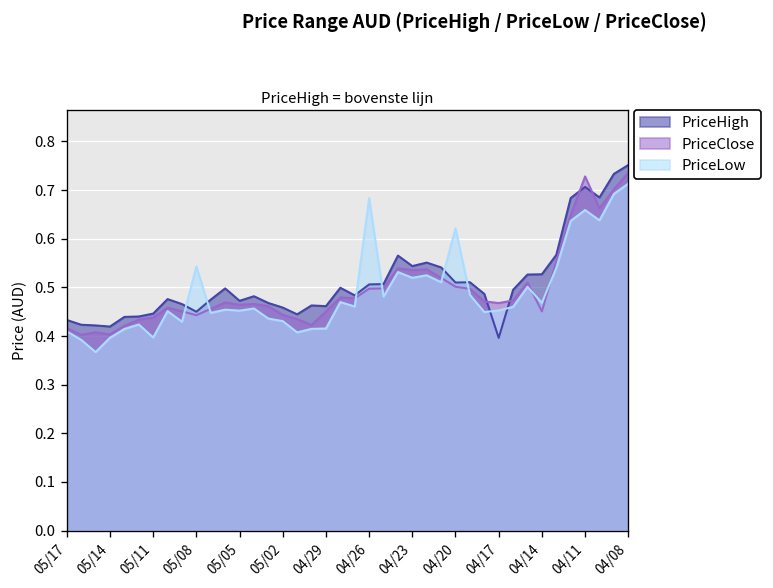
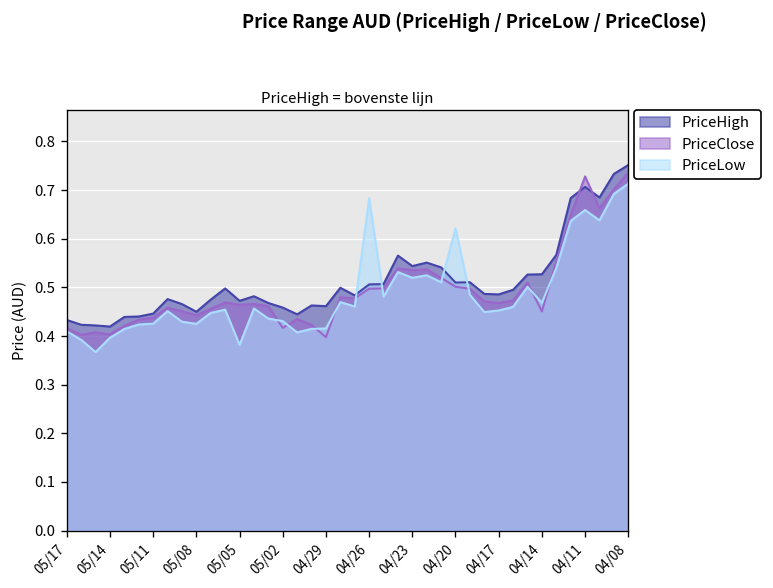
PriceLow, 05/11: 0.40 -> 0.43
PriceLow, 05/08: 0.54 -> 0.43
PriceLow, 05/05: 0.45 -> 0.38
PriceClose, 05/02: 0.44 -> 0.42
PriceClose, 04/29: 0.45 -> 0.40
PriceHigh, 04/17: 0.40 -> 0.49
